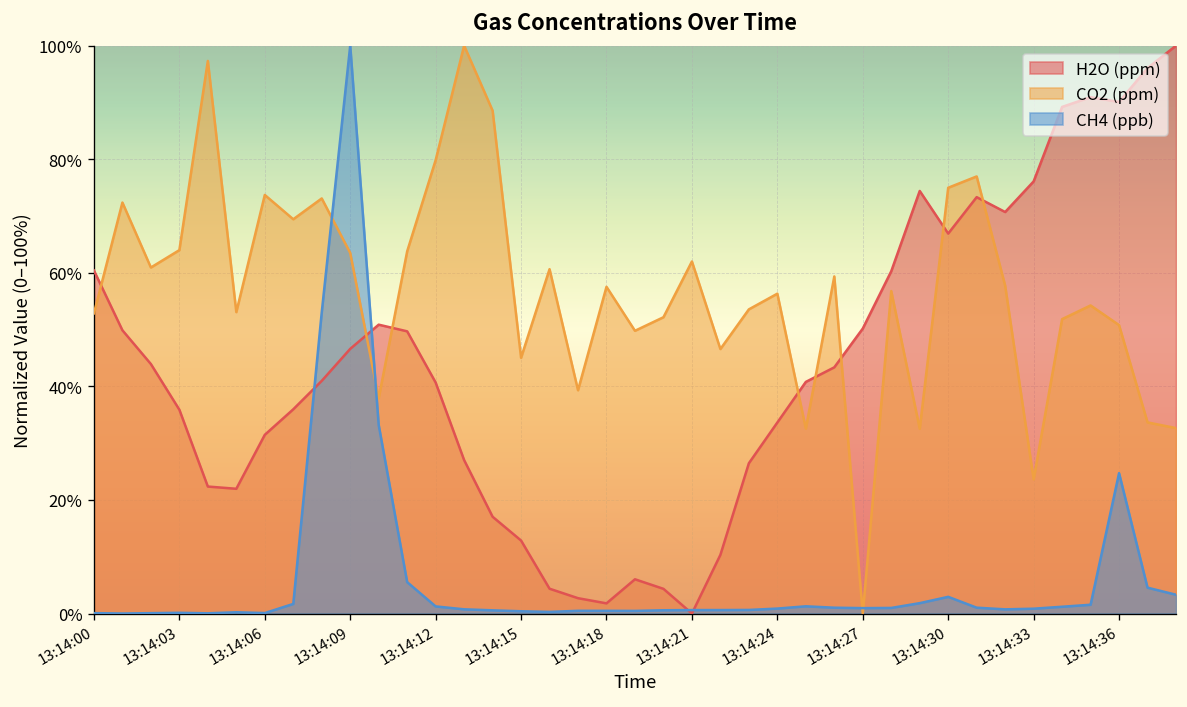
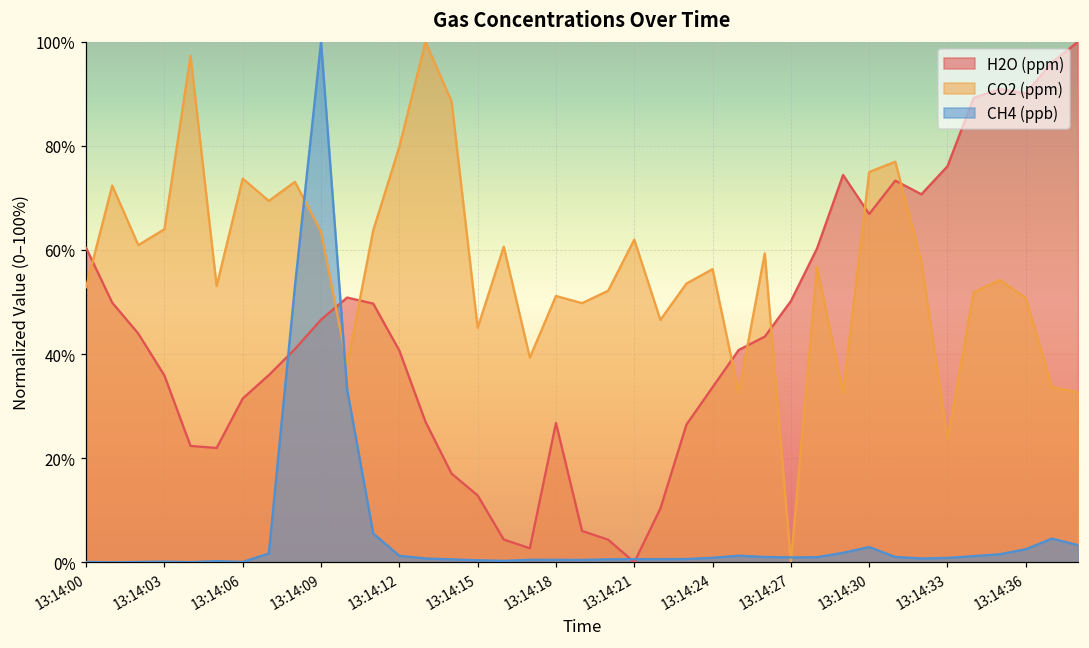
H2O (ppm), 13:14:18: 2% -> 27%
CO2 (ppm), 13:14:18: 58% -> 51%
CH4 (ppb), 13:14:36: 25% -> 3%
